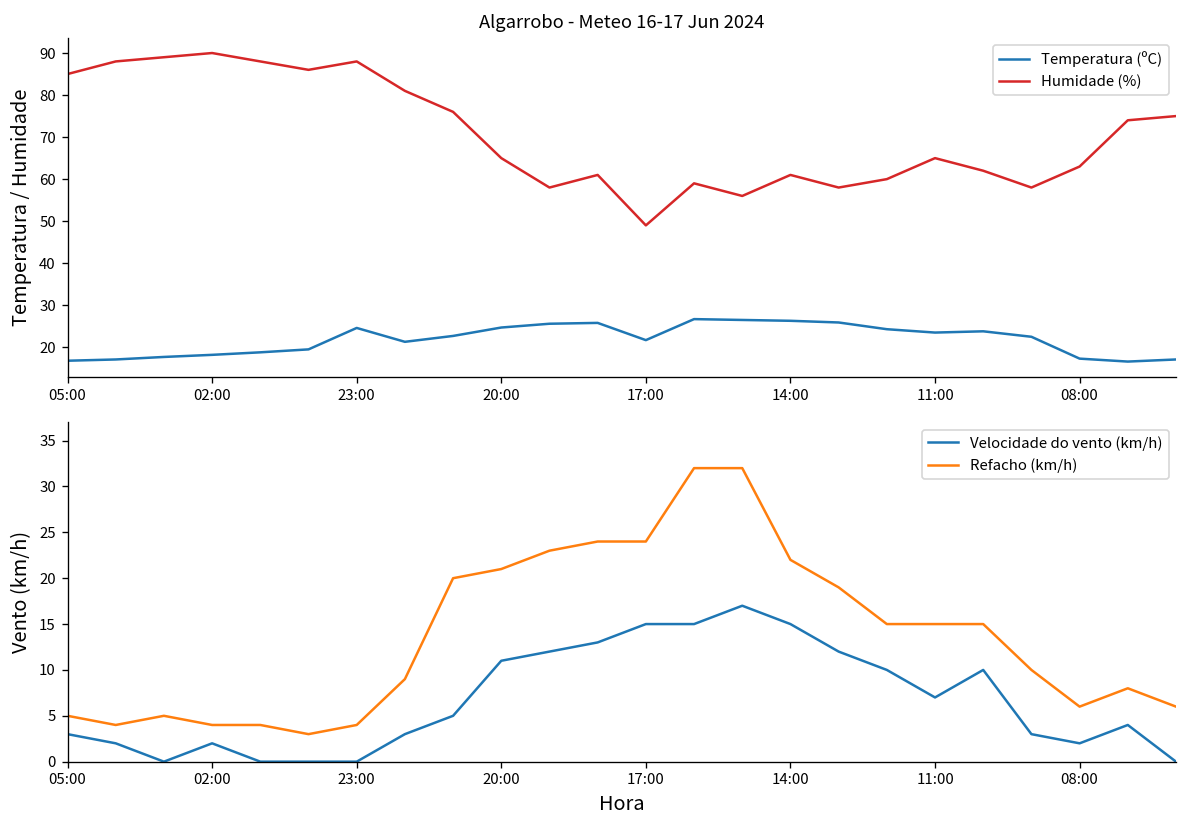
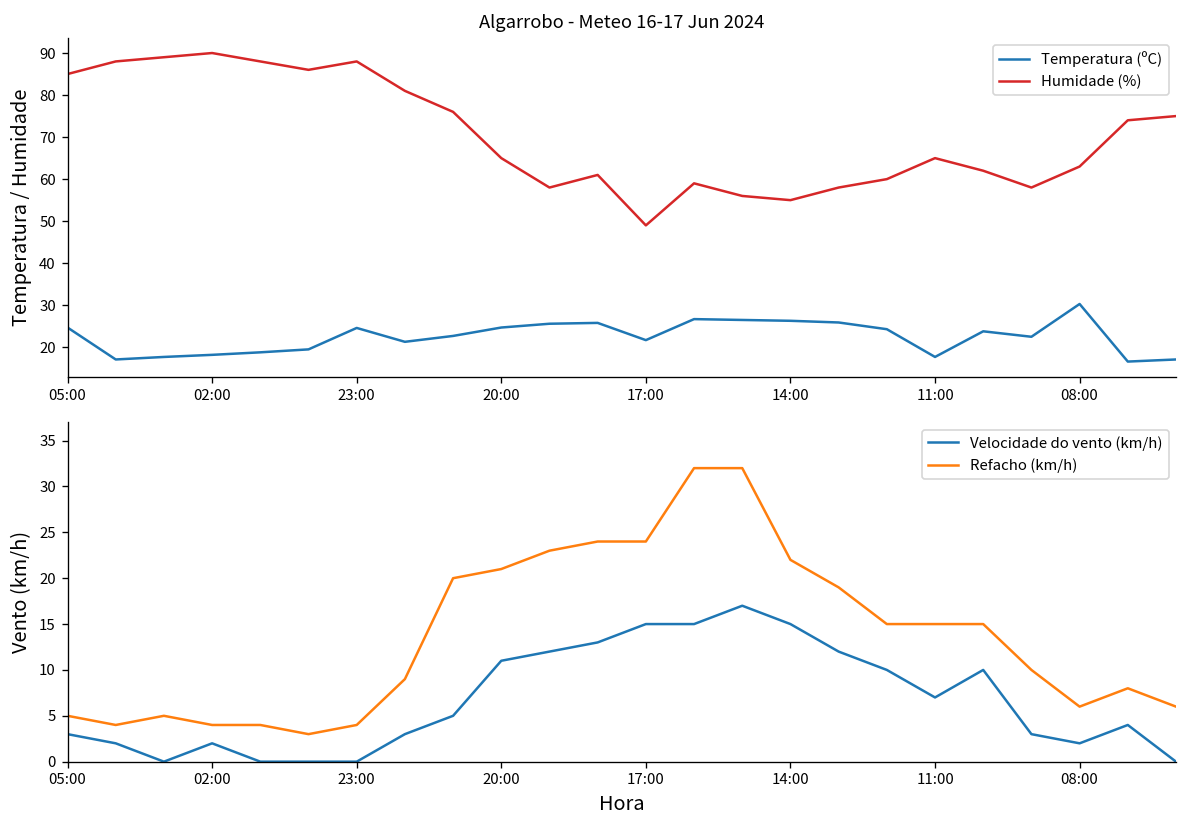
Algarrobo - Meteo 16-17 Jun 2024, Temperatura (ºC), 05:00: 17 -> 25
Algarrobo - Meteo 16-17 Jun 2024, Humidade (%), 14:00: 61 -> 55
Algarrobo - Meteo 16-17 Jun 2024, Temperatura (ºC), 11:00: 24 -> 18
Algarrobo - Meteo 16-17 Jun 2024, Temperatura (ºC), 08:00: 17 -> 30
